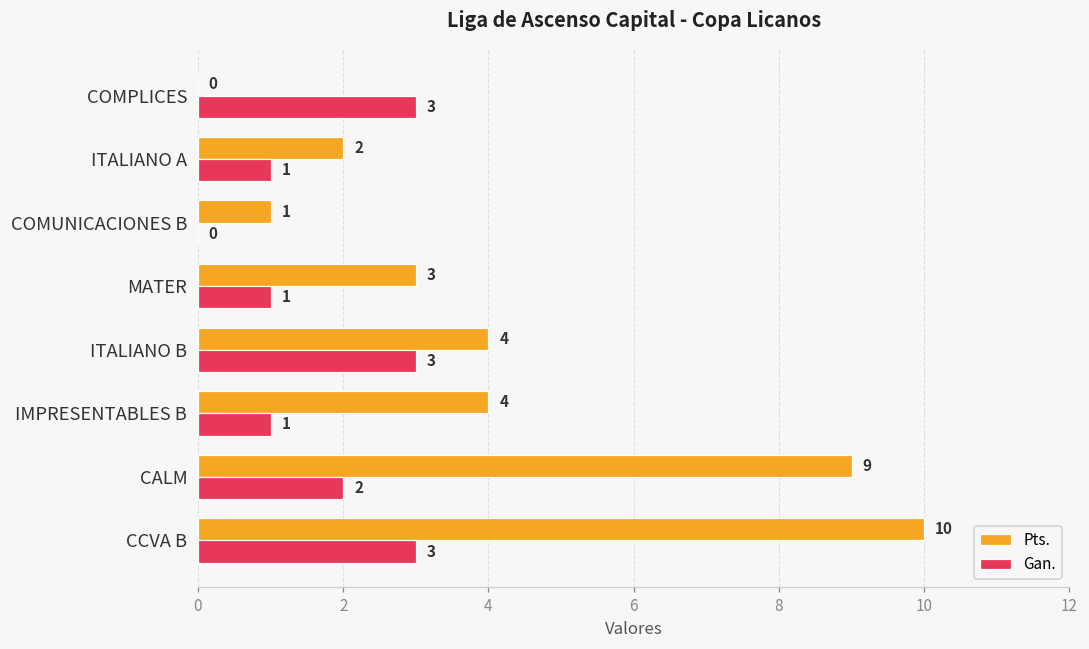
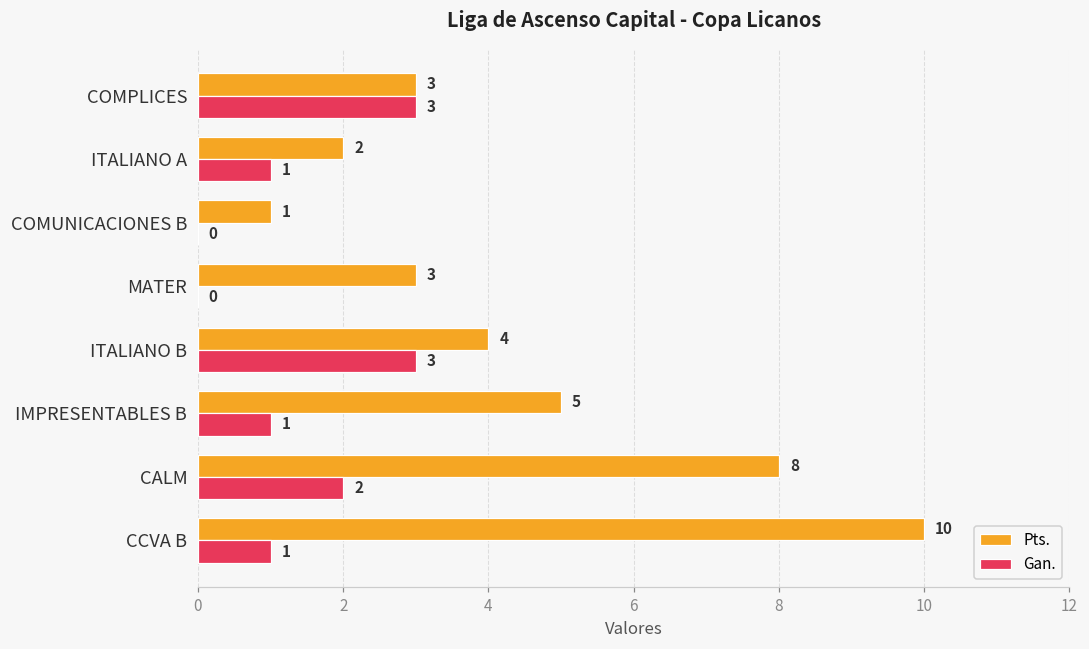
Pts., COMPLICES: 0 -> 3
Gan., MATER: 1 -> 0
Pts., IMPRESENTABLES B: 4 -> 5
Pts., CALM: 9 -> 8
Gan., CCVA B: 3 -> 1
